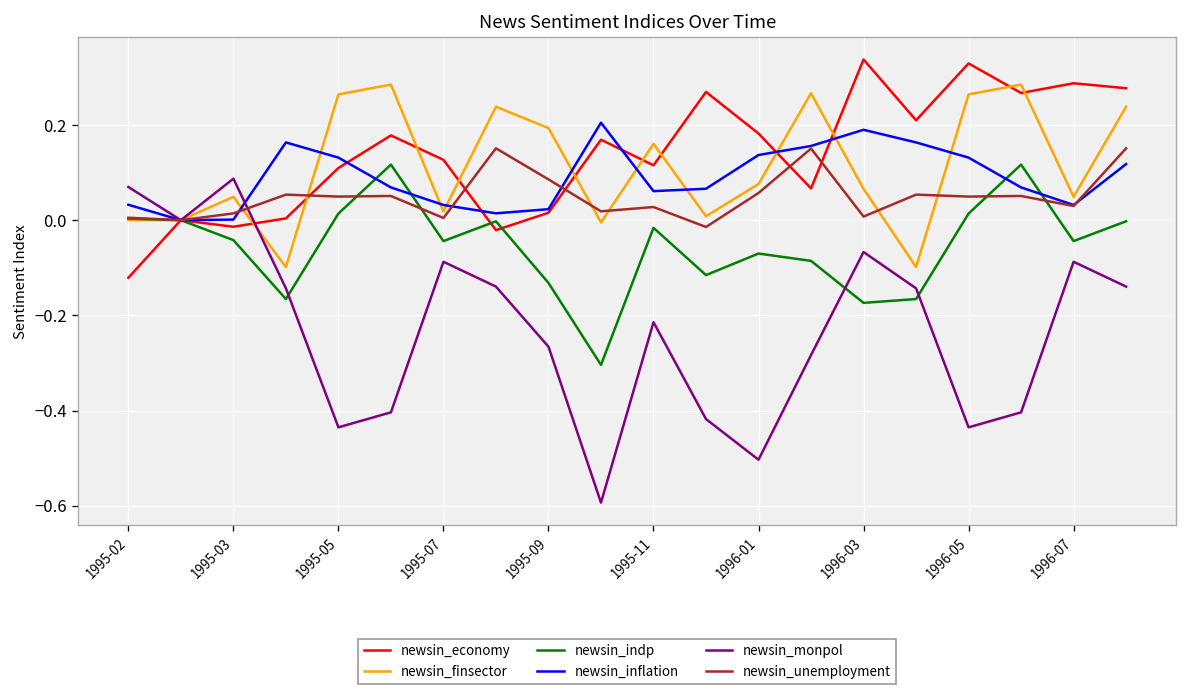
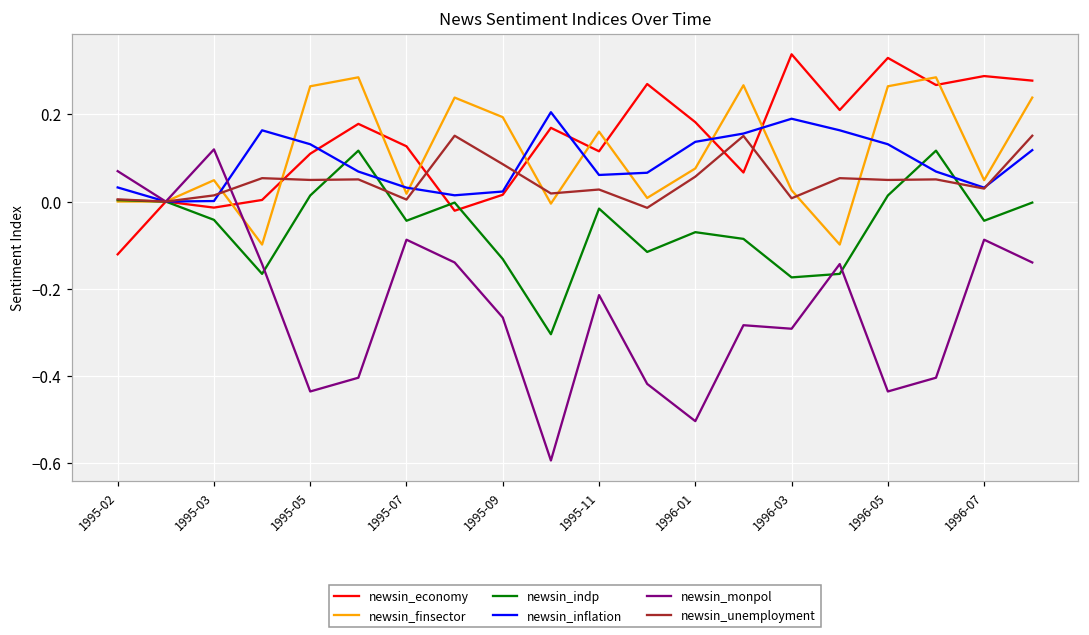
newsin_monpol, 1995-03: 0.09 -> 0.12
newsin_finsector, 1996-03: 0.07 -> 0.03
newsin_monpol, 1996-03: -0.07 -> -0.29
